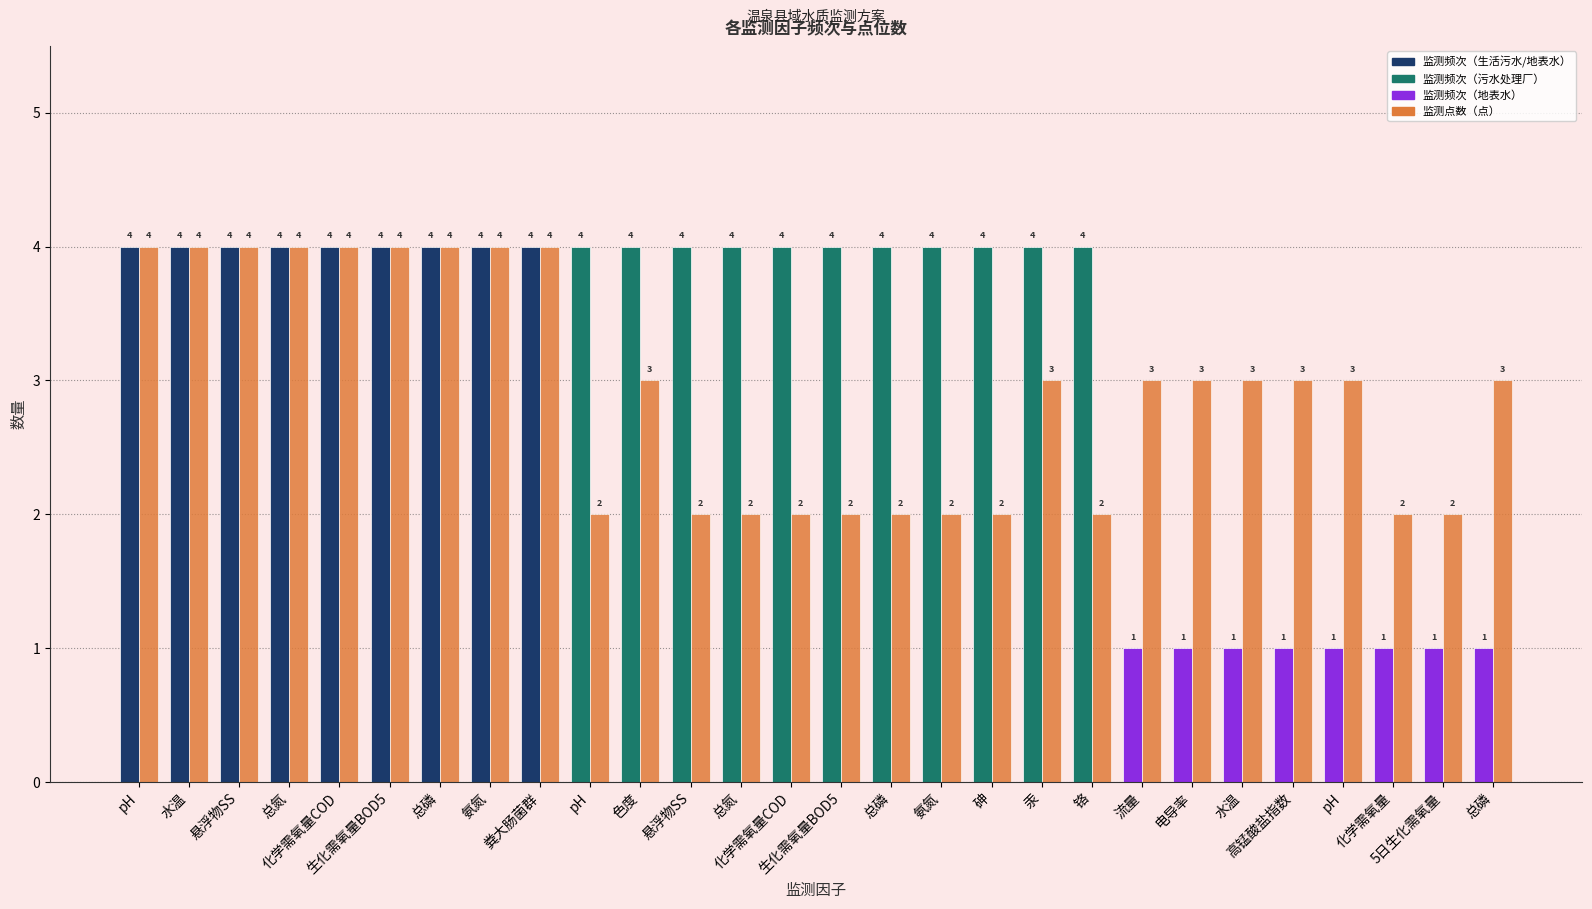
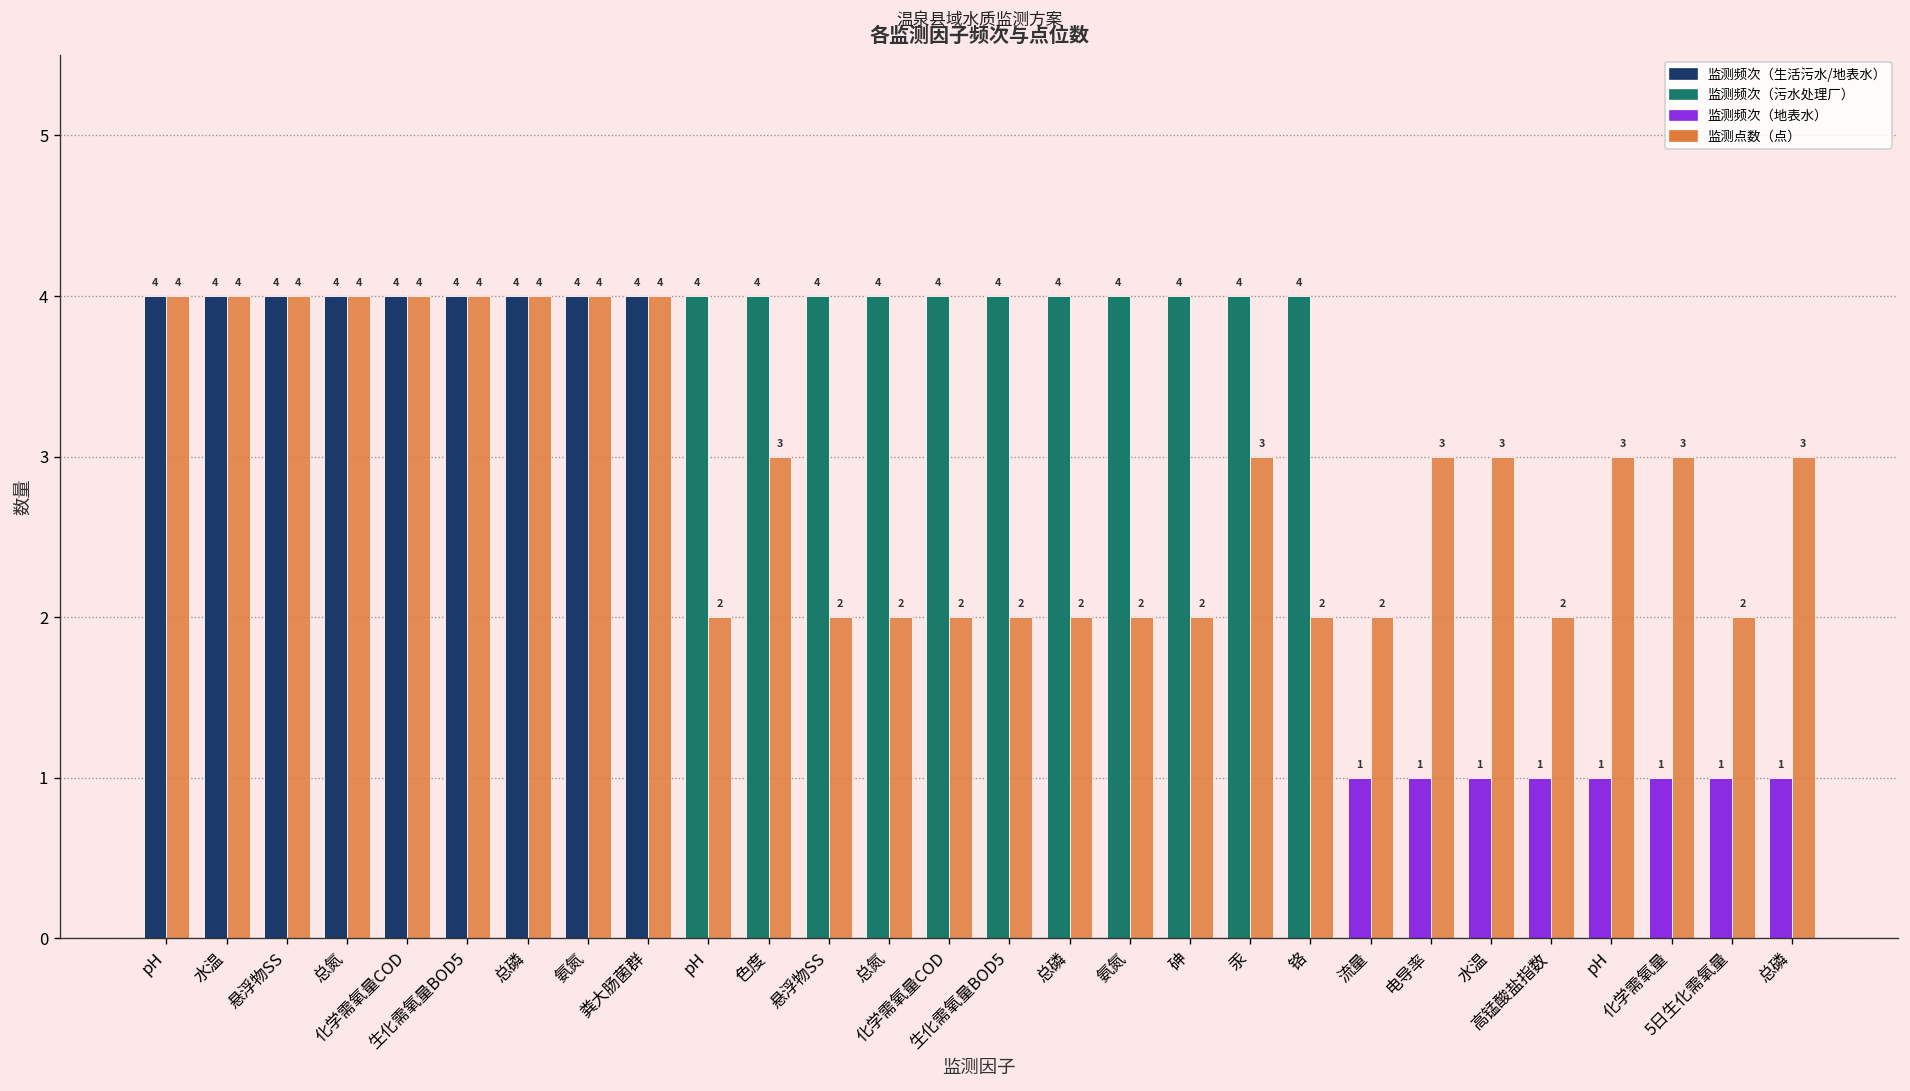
监测点数（点）, 流量: 3 -> 2
监测点数（点）, 高锰酸盐指数: 3 -> 2
监测点数（点）, 化学需氧量: 2 -> 3
